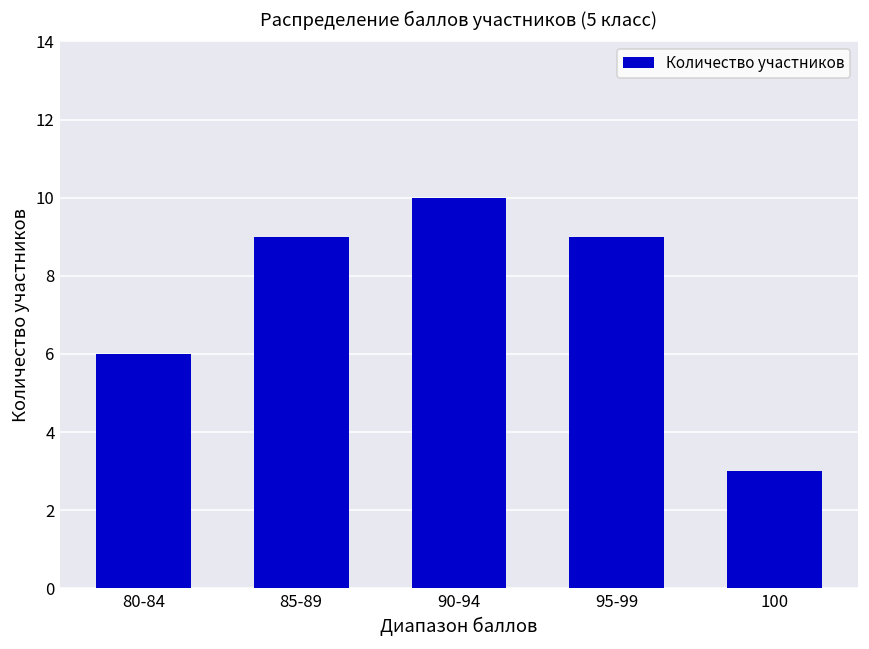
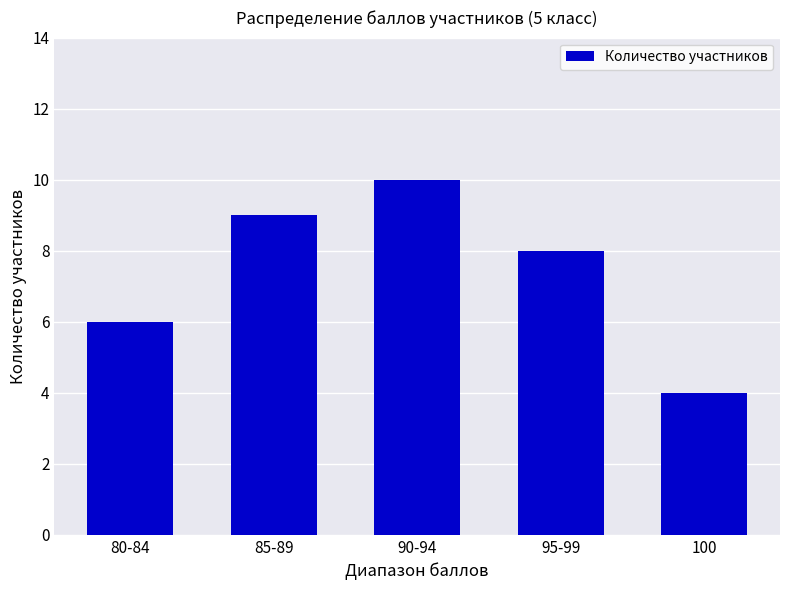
95-99: 9 -> 8
100: 3 -> 4
